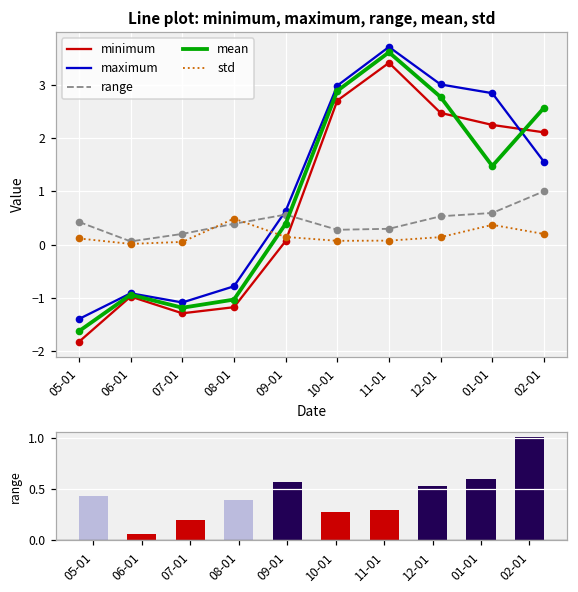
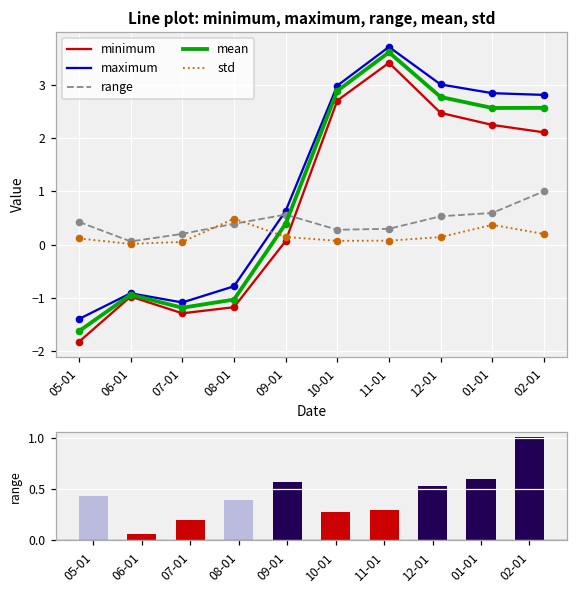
Line plot: minimum, maximum, range, mean, std, mean, 01-01: 1.5 -> 2.6
Line plot: minimum, maximum, range, mean, std, maximum, 02-01: 1.6 -> 2.8
